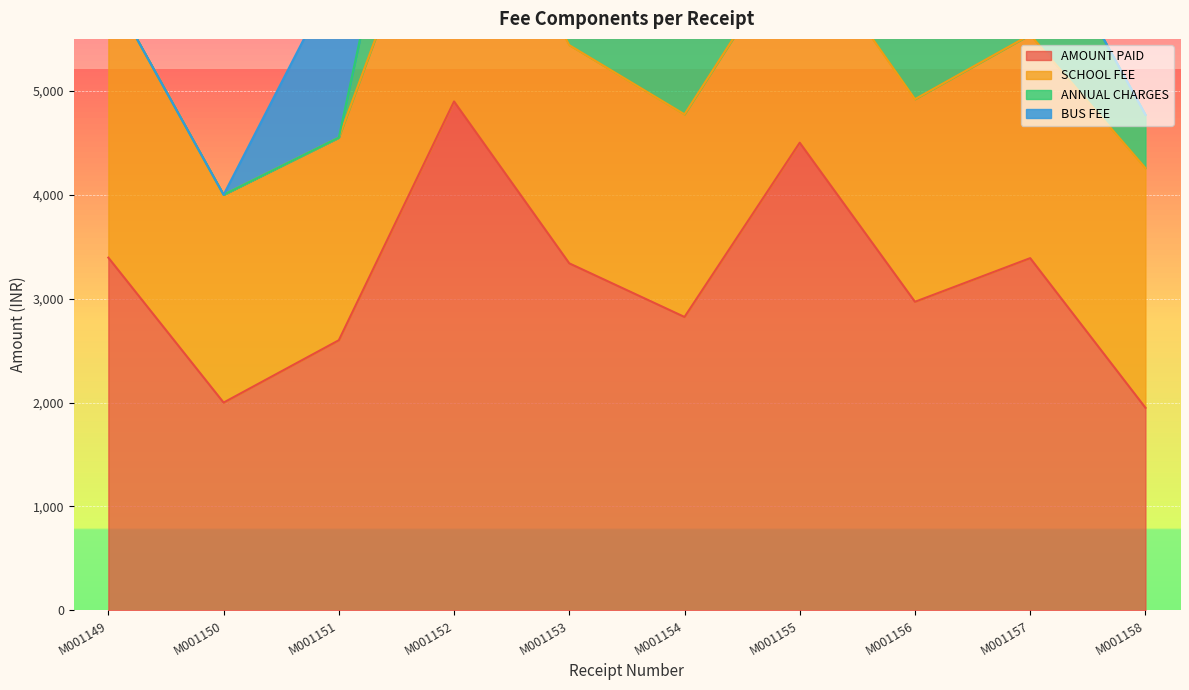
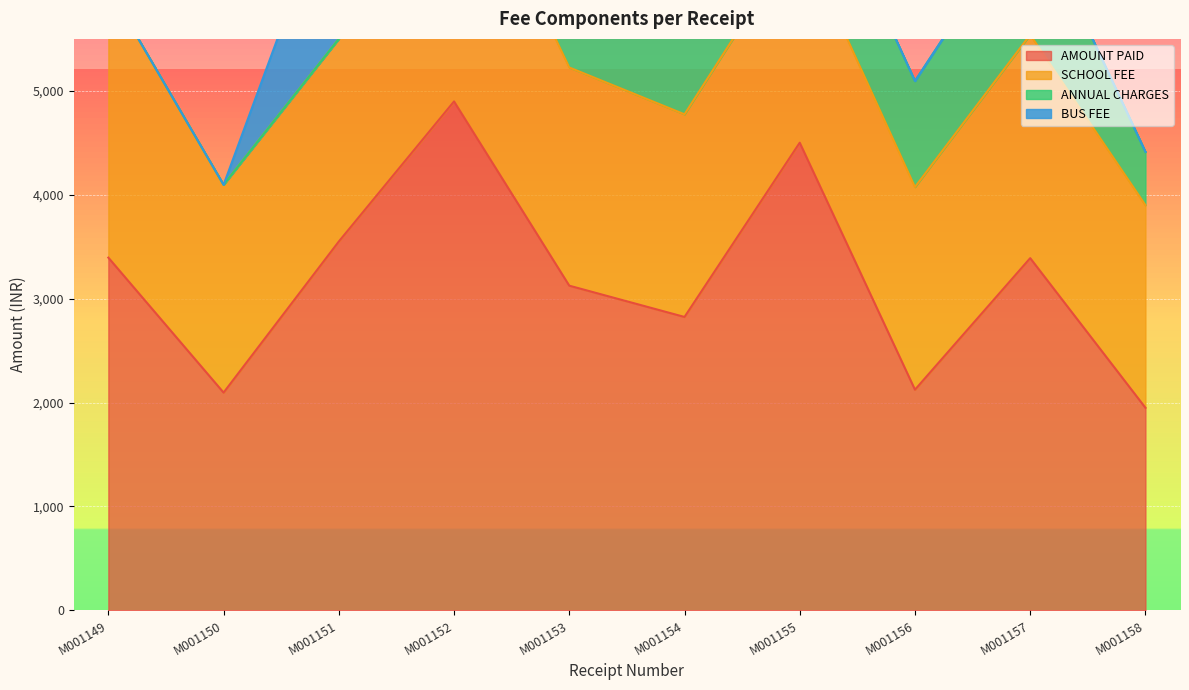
AMOUNT PAID, M001150: 2,000 -> 2,100
AMOUNT PAID, M001151: 2,600 -> 3,550
AMOUNT PAID, M001153: 3,340 -> 3,130
AMOUNT PAID, M001156: 2,970 -> 2,120
SCHOOL FEE, M001158: 2,310 -> 1,950
